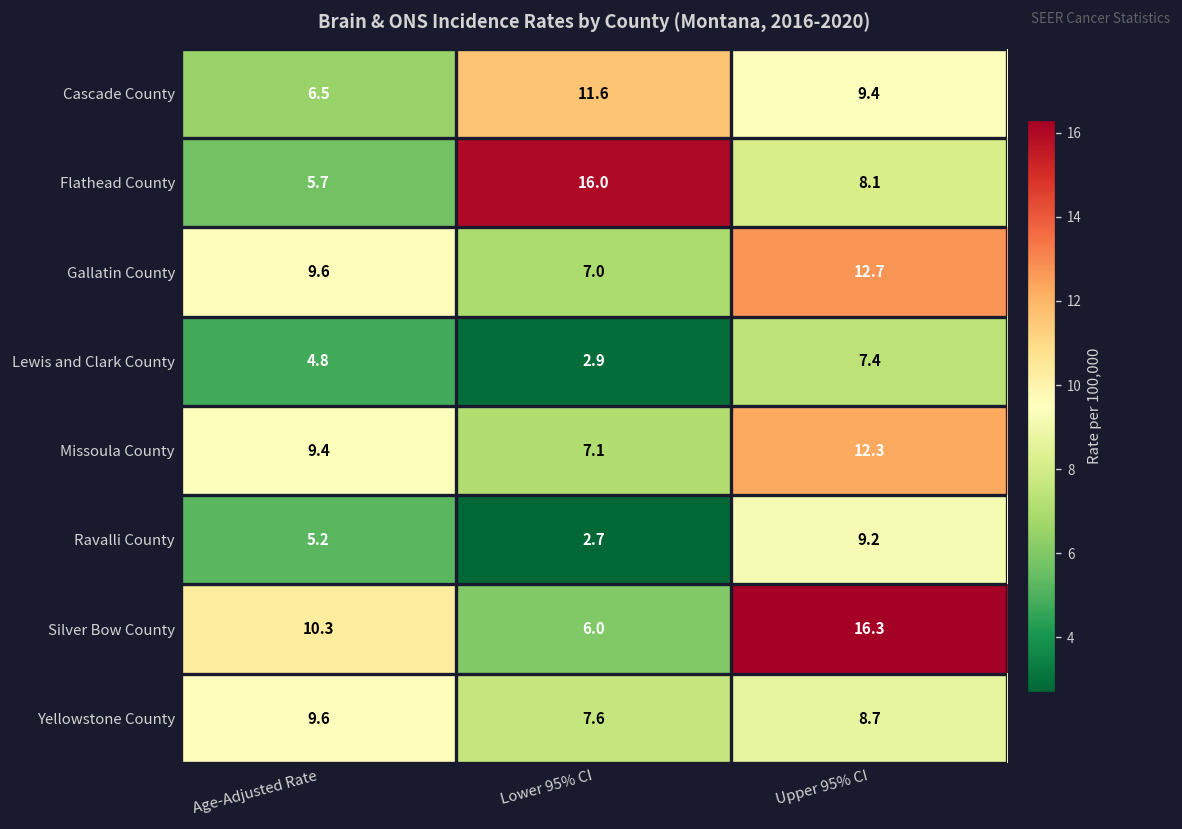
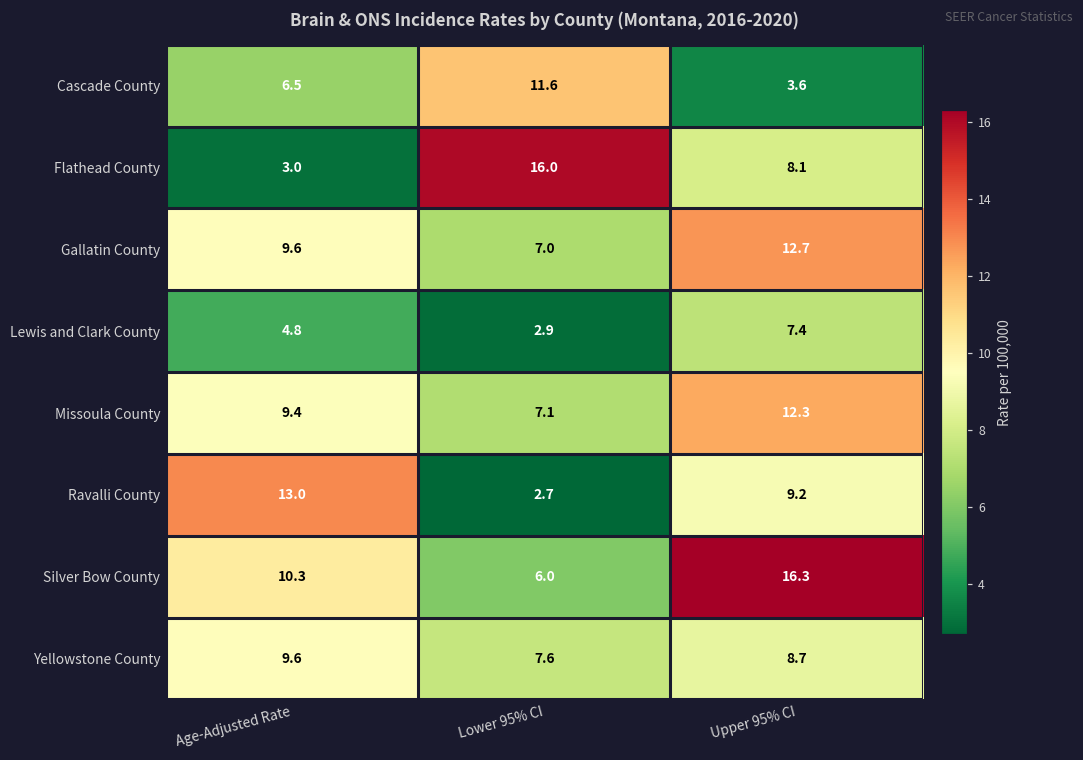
Cascade County, Upper 95% CI: 9.4 -> 3.6
Flathead County, Age-Adjusted Rate: 5.7 -> 3.0
Ravalli County, Age-Adjusted Rate: 5.2 -> 13.0
